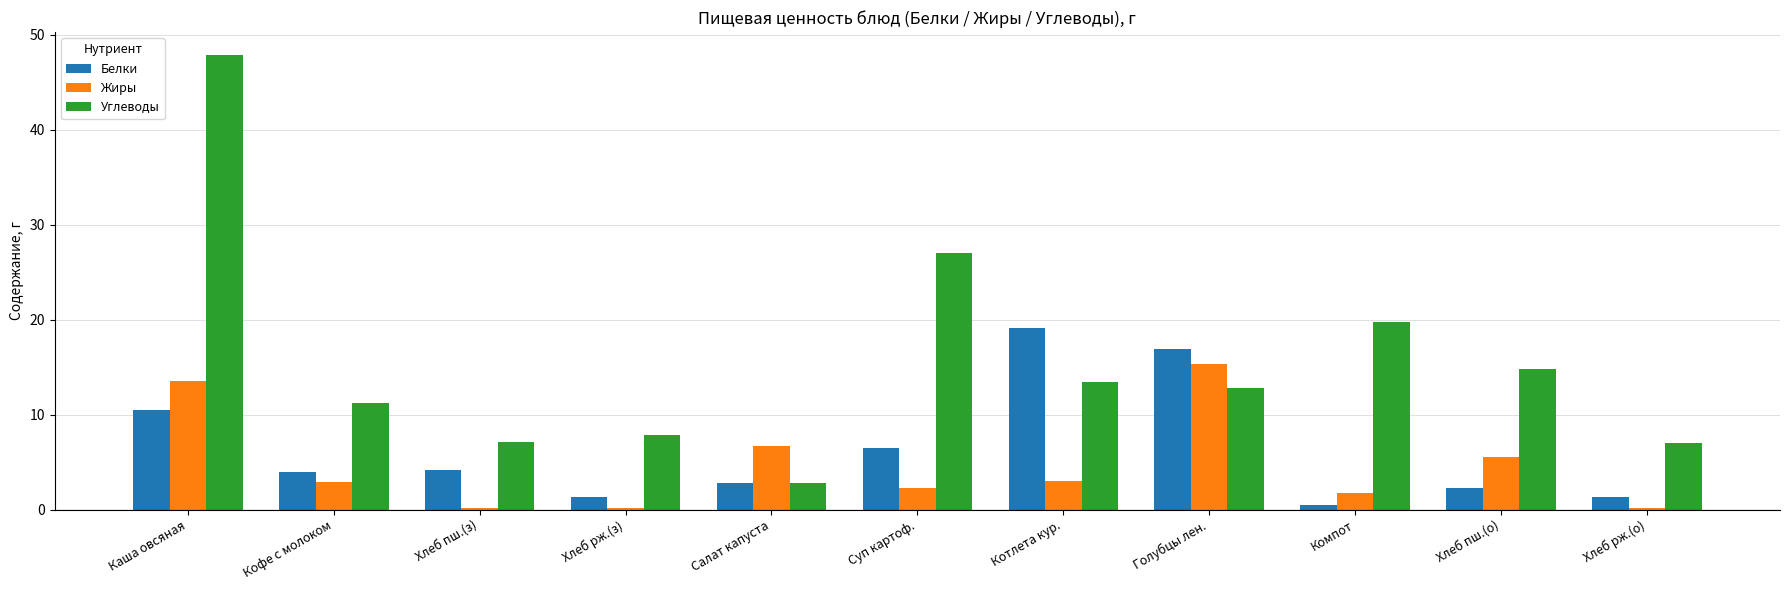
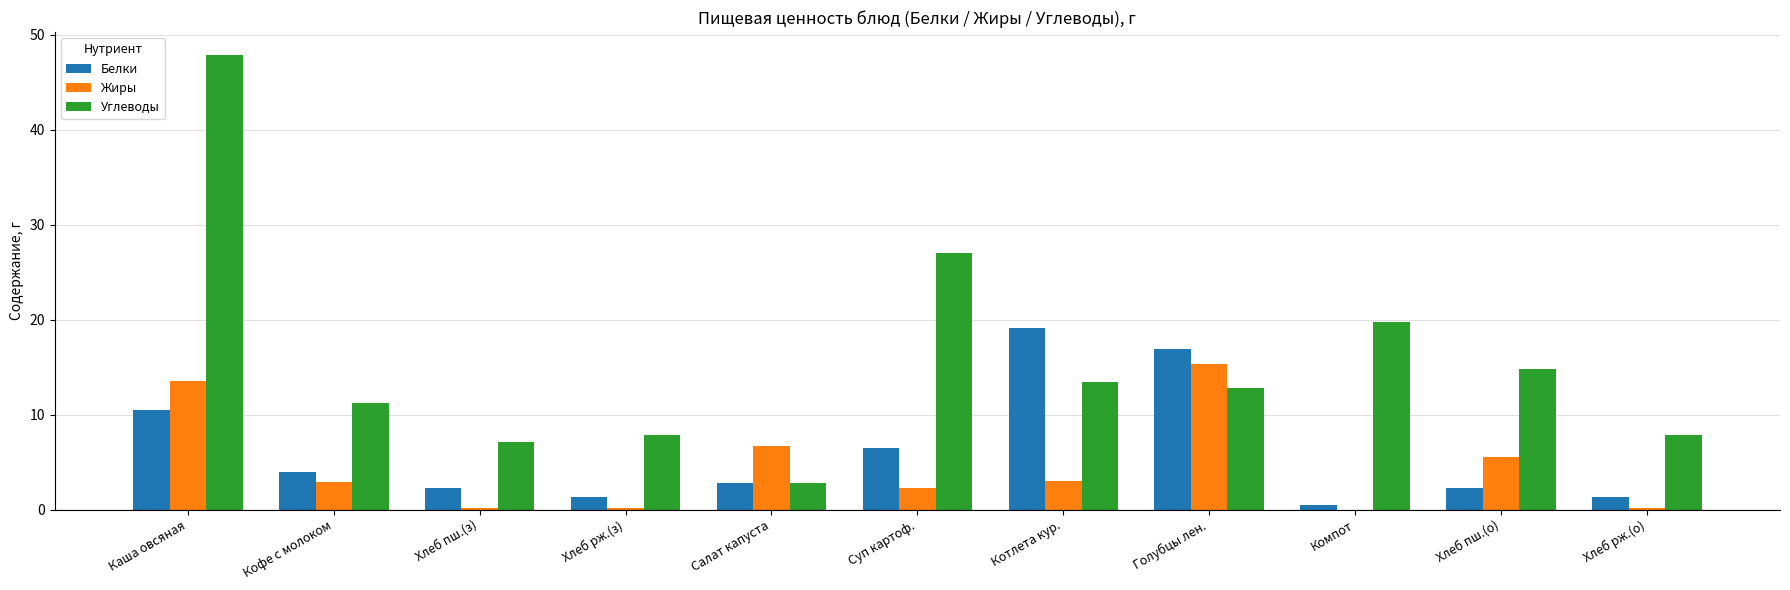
Белки, Хлеб пш.(з): 4 -> 2
Жиры, Компот: 2 -> 0
Углеводы, Хлеб рж.(о): 7 -> 8
